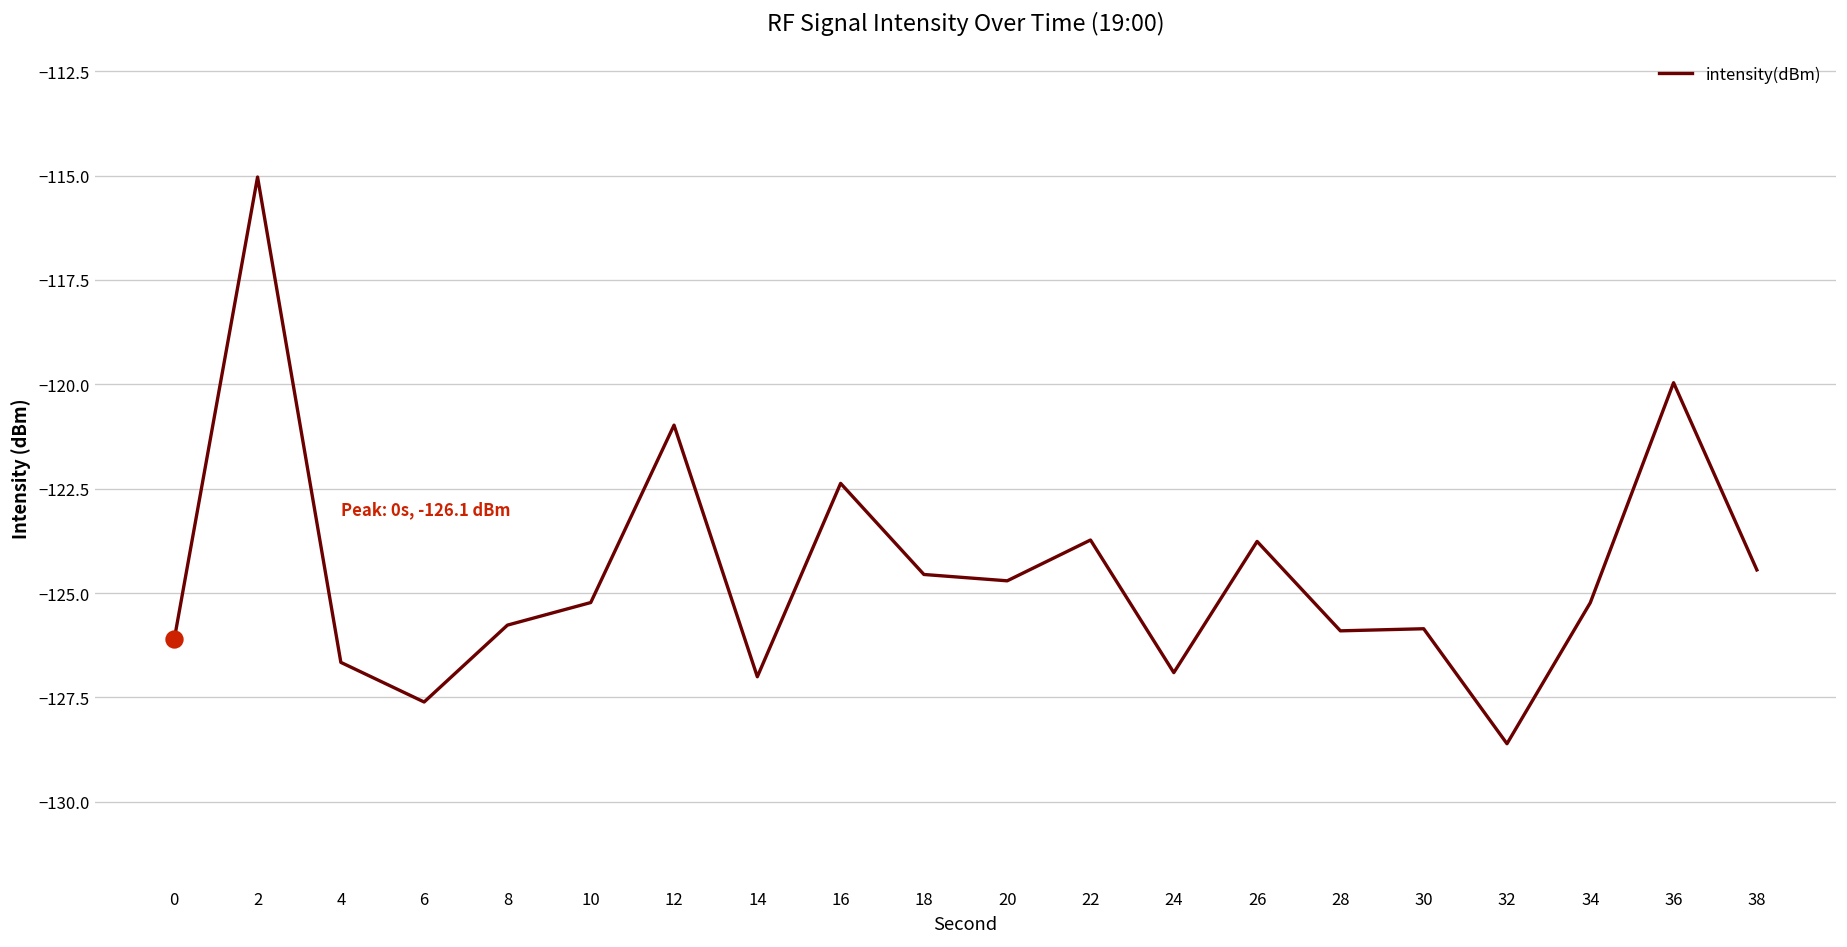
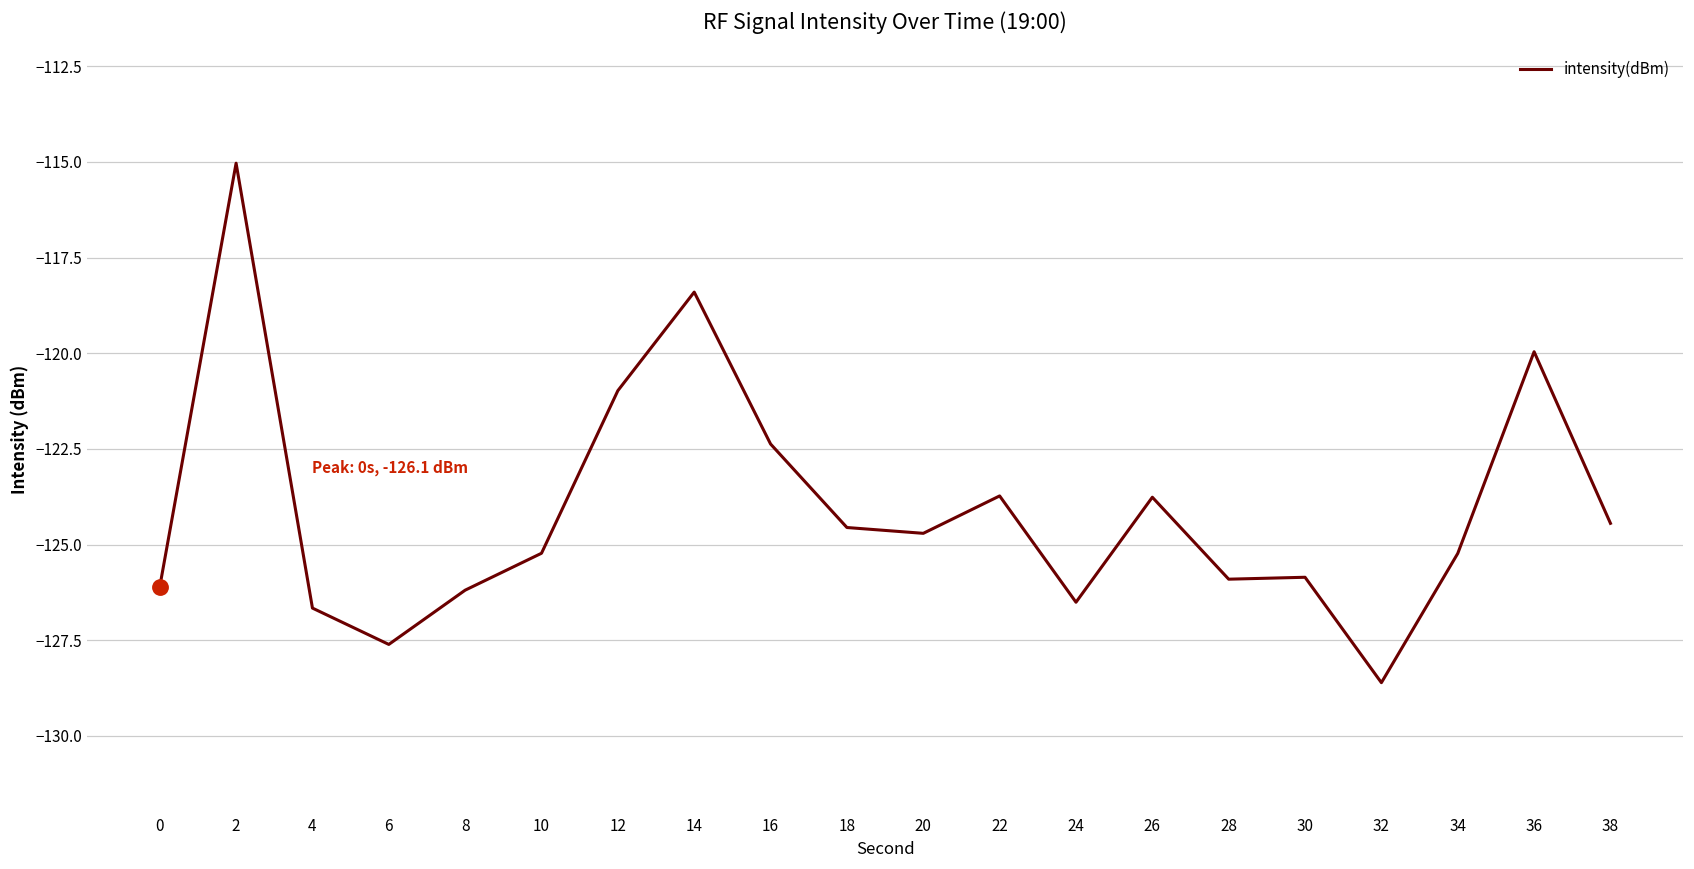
intensity(dBm), 8: -125.8 -> -126.2
intensity(dBm), 14: -127.0 -> -118.4
intensity(dBm), 24: -126.9 -> -126.5
